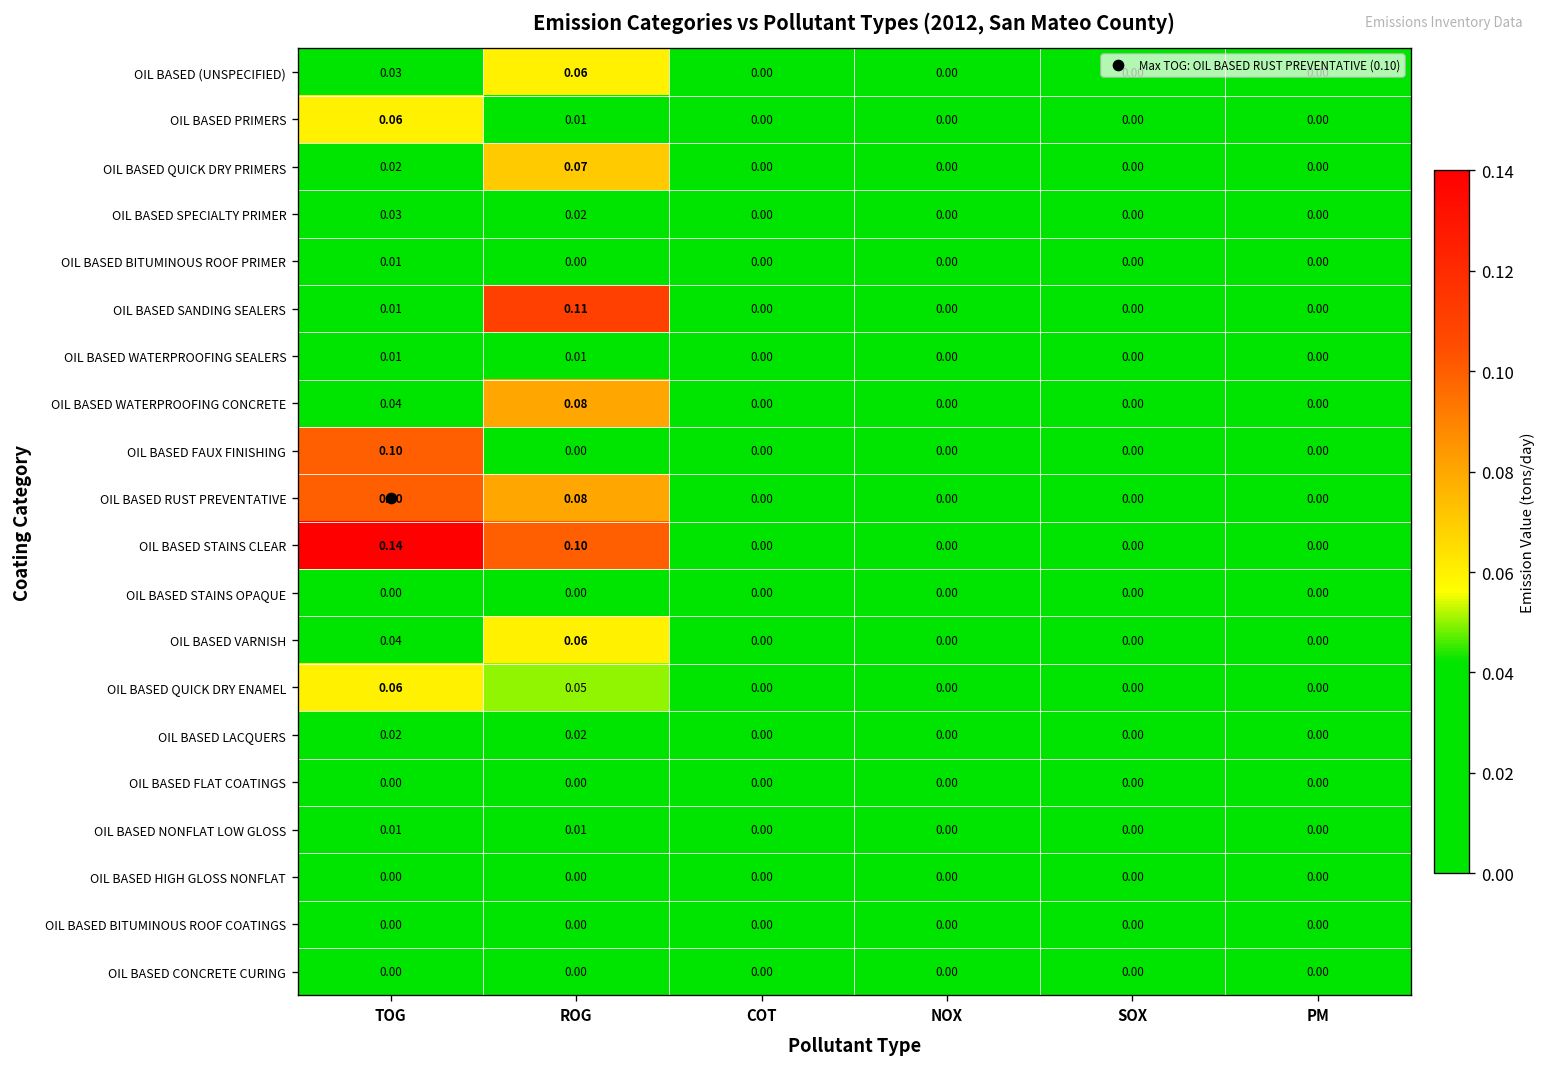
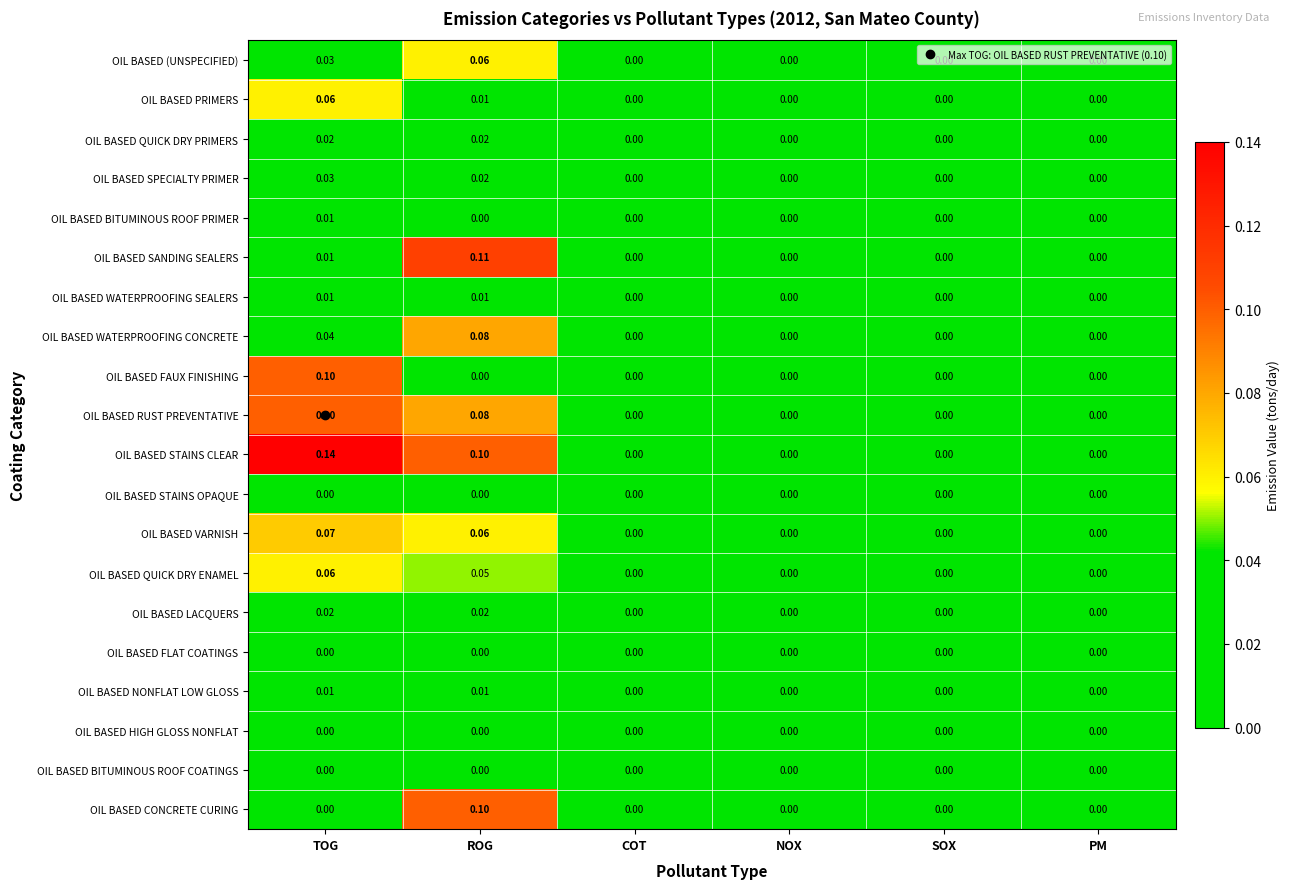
OIL BASED QUICK DRY PRIMERS, ROG: 0.07 -> 0.02
OIL BASED VARNISH, TOG: 0.04 -> 0.07
OIL BASED CONCRETE CURING, ROG: 0.00 -> 0.10
